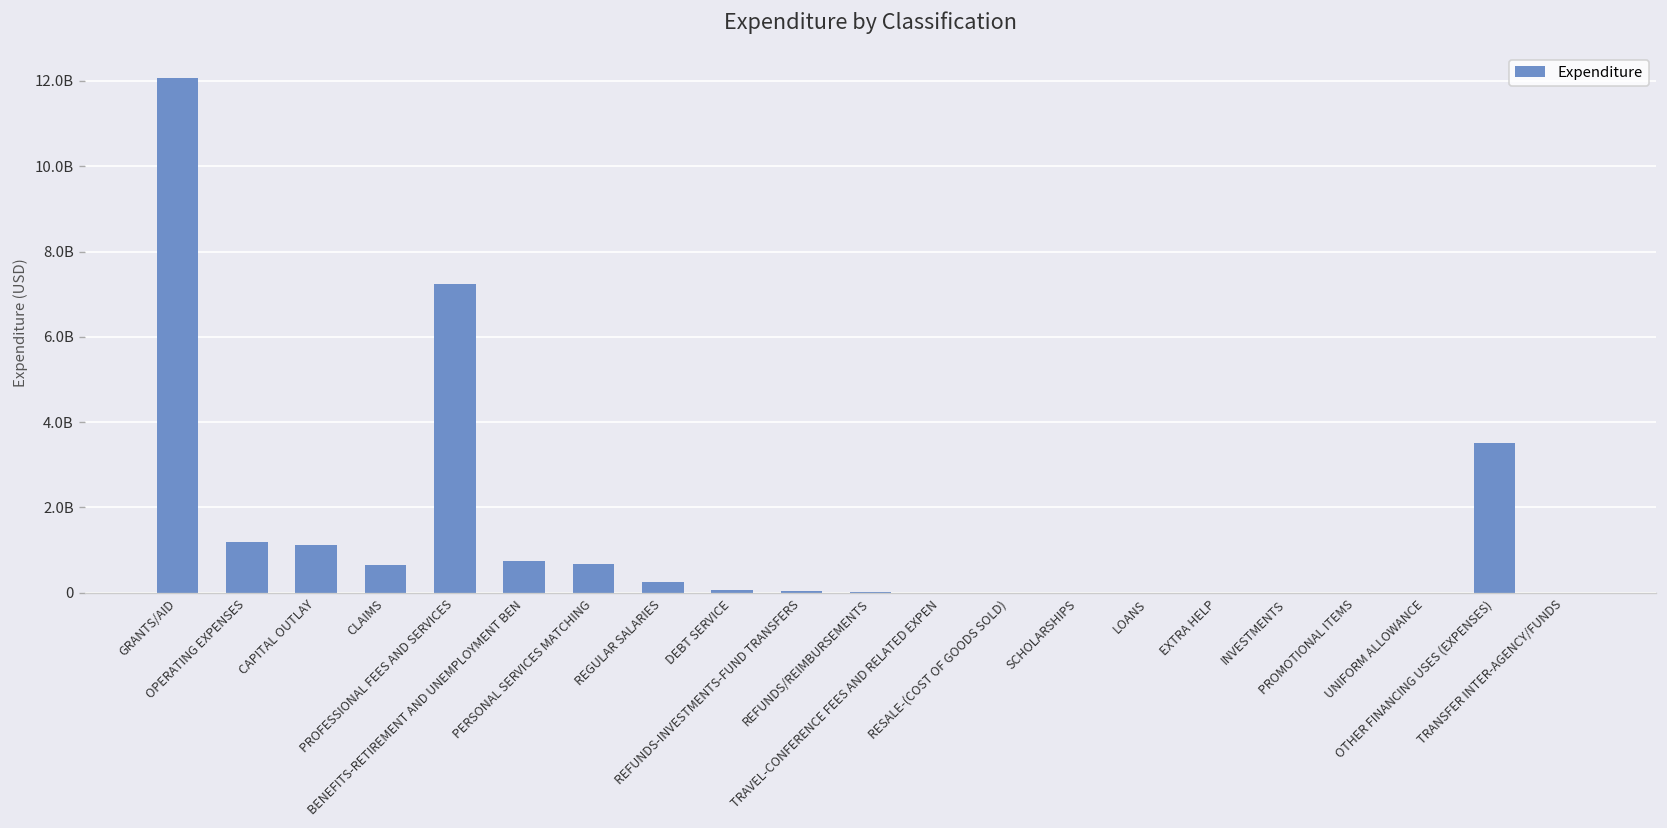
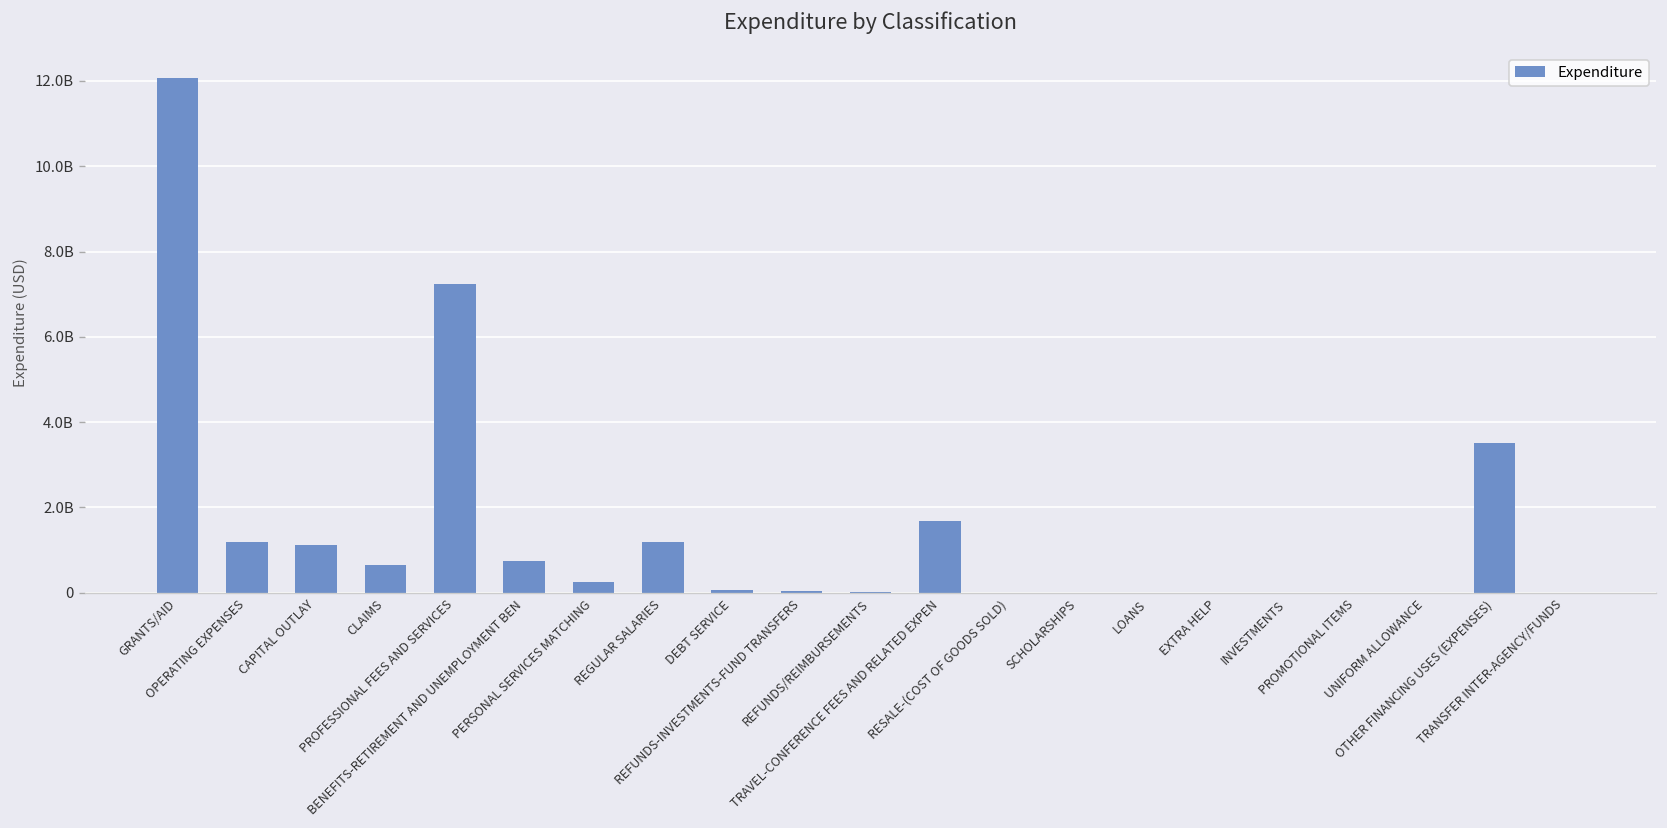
PERSONAL SERVICES MATCHING: 700000000 -> 300000000
REGULAR SALARIES: 200000000 -> 1200000000
TRAVEL-CONFERENCE FEES AND RELATED EXPEN: 0 -> 1700000000
